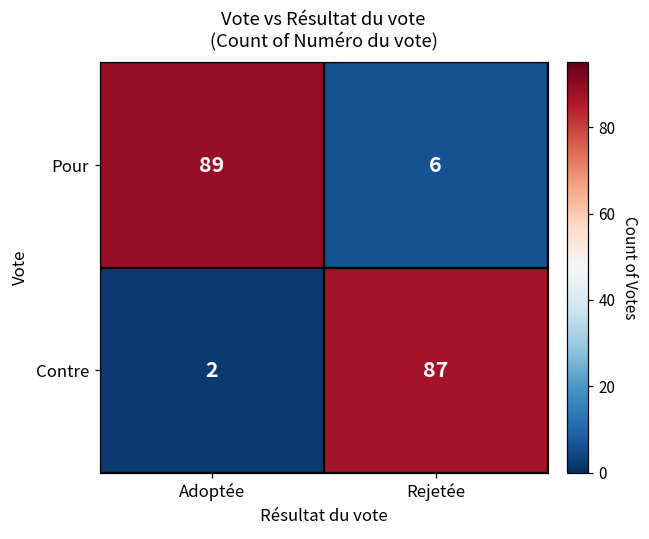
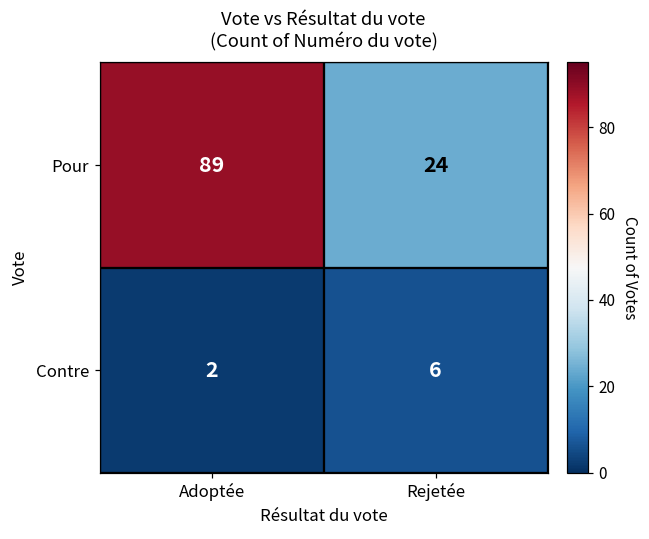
Pour, Rejetée: 6 -> 24
Contre, Rejetée: 87 -> 6
